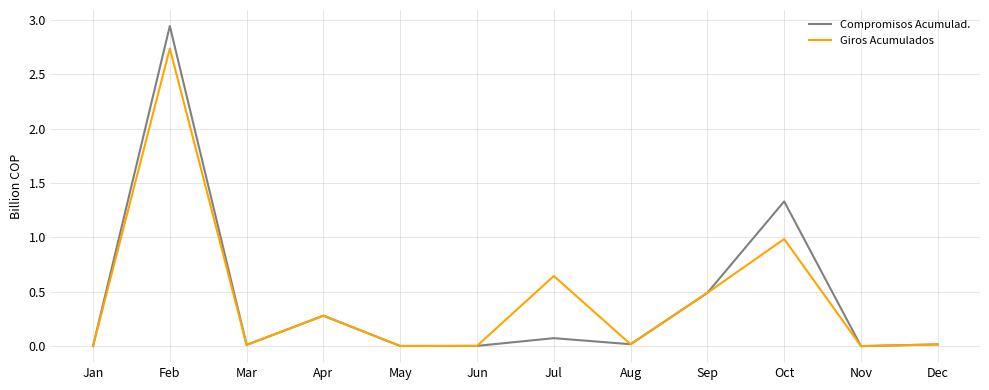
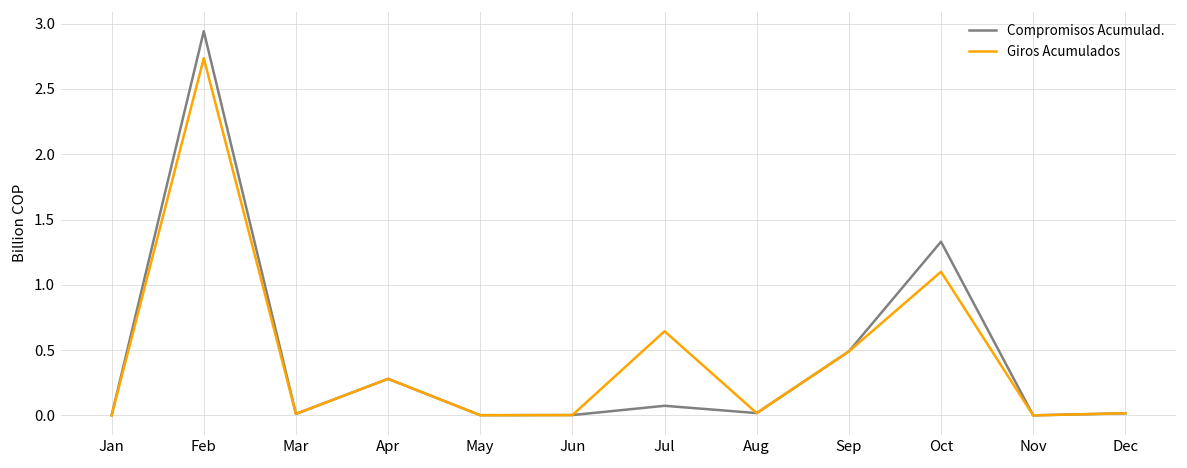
Giros Acumulados, Oct: 0.98 -> 1.10
